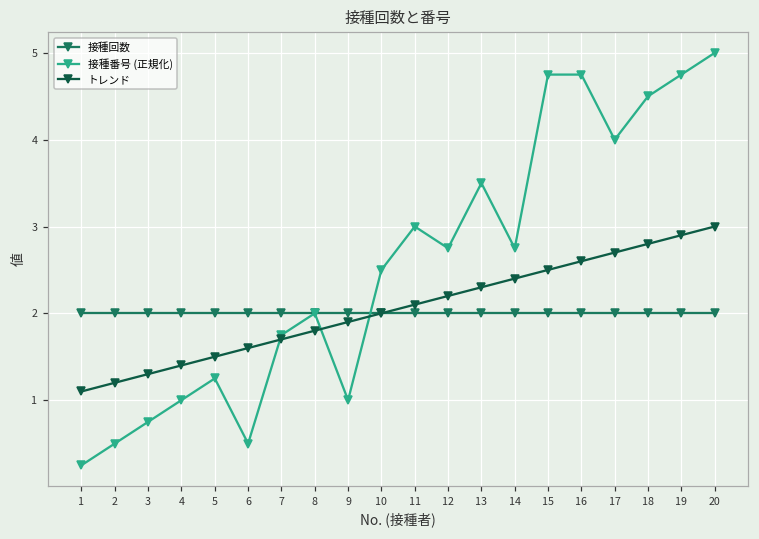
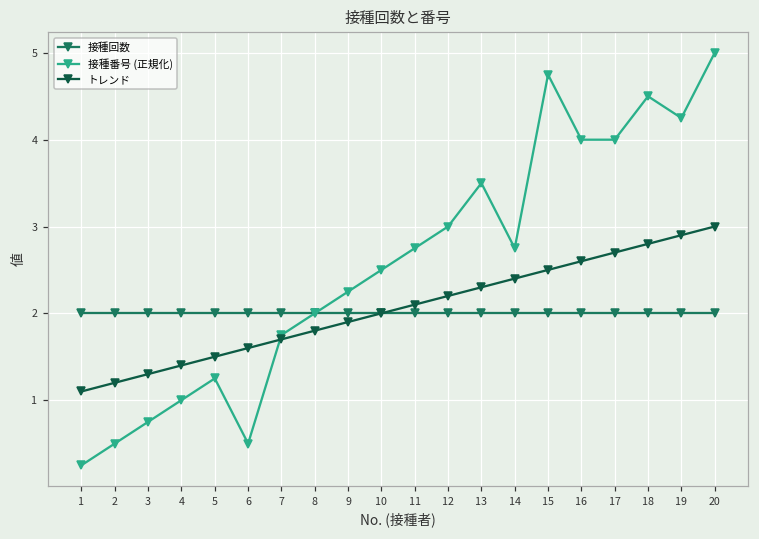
接種番号 (正規化), 9: 1.0 -> 2.3
接種番号 (正規化), 11: 3.0 -> 2.8
接種番号 (正規化), 12: 2.8 -> 3.0
接種番号 (正規化), 16: 4.8 -> 4.0
接種番号 (正規化), 19: 4.8 -> 4.3
